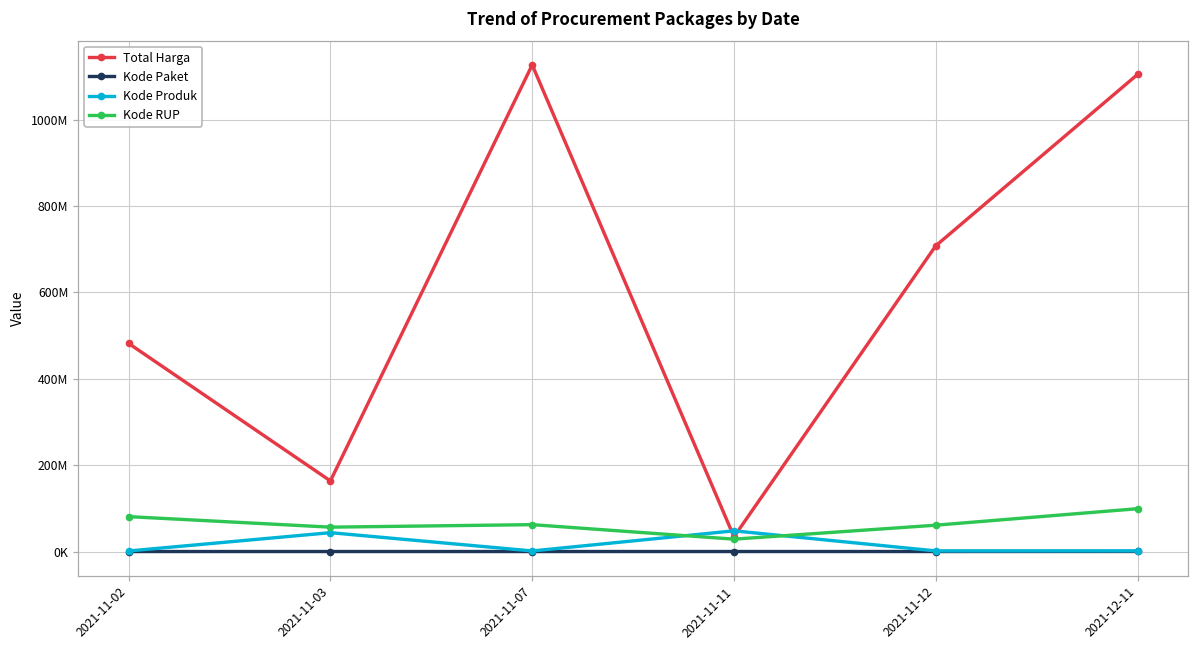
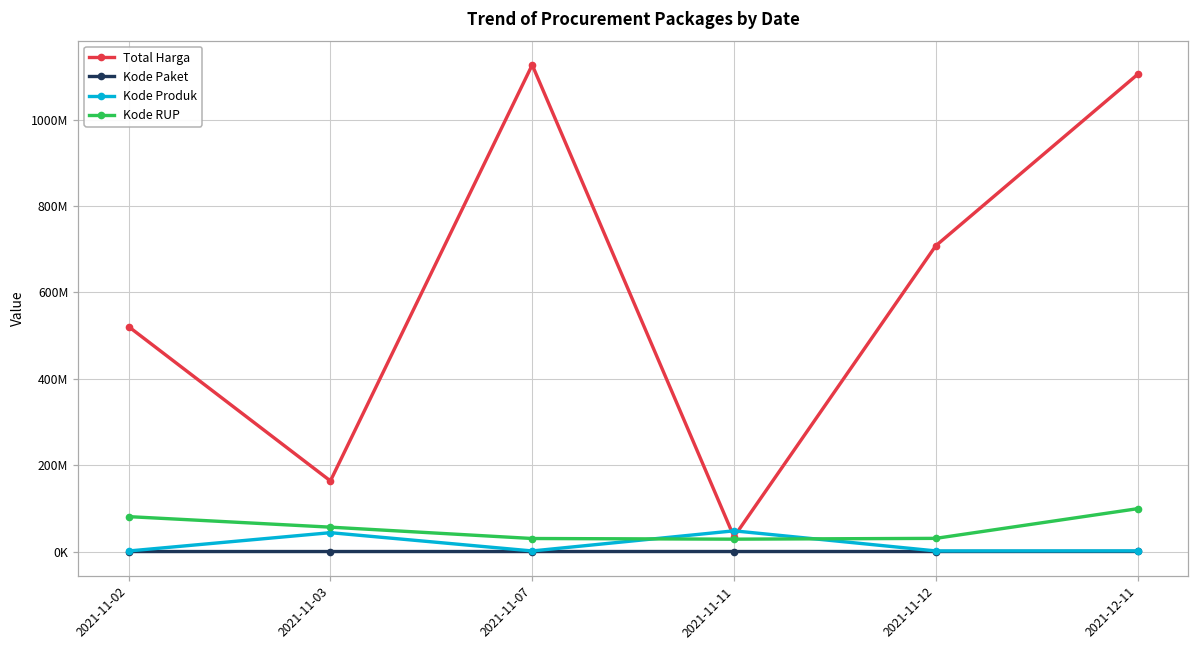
Total Harga, 2021-11-02: 480000000 -> 520000000
Kode RUP, 2021-11-07: 60000000 -> 30000000
Kode RUP, 2021-11-12: 60000000 -> 30000000
